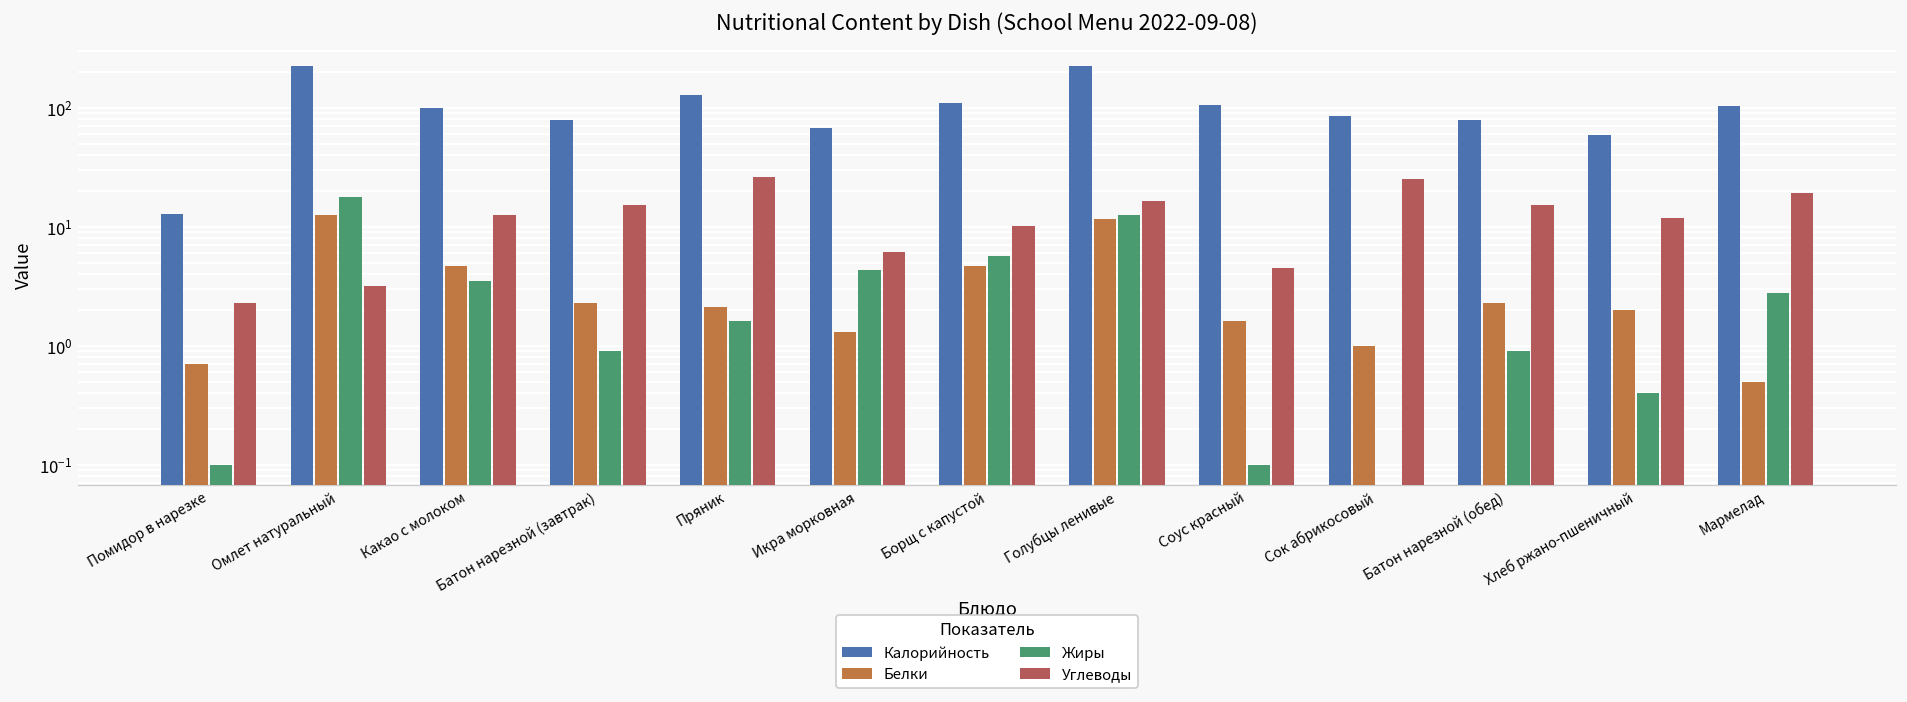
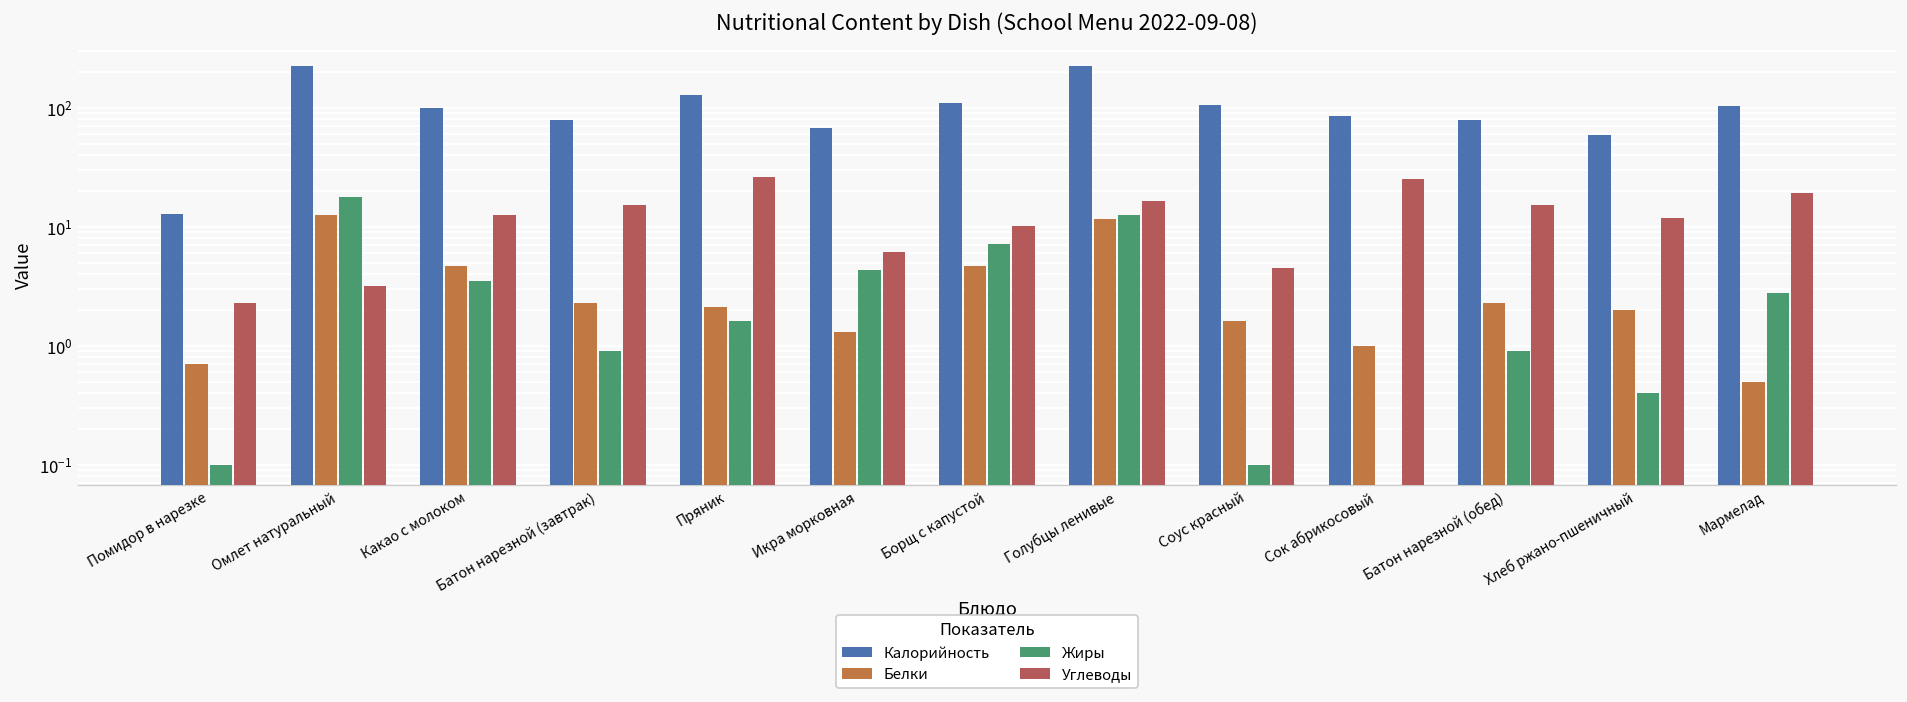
Жиры, Борщ с капустой: 6 -> 7
